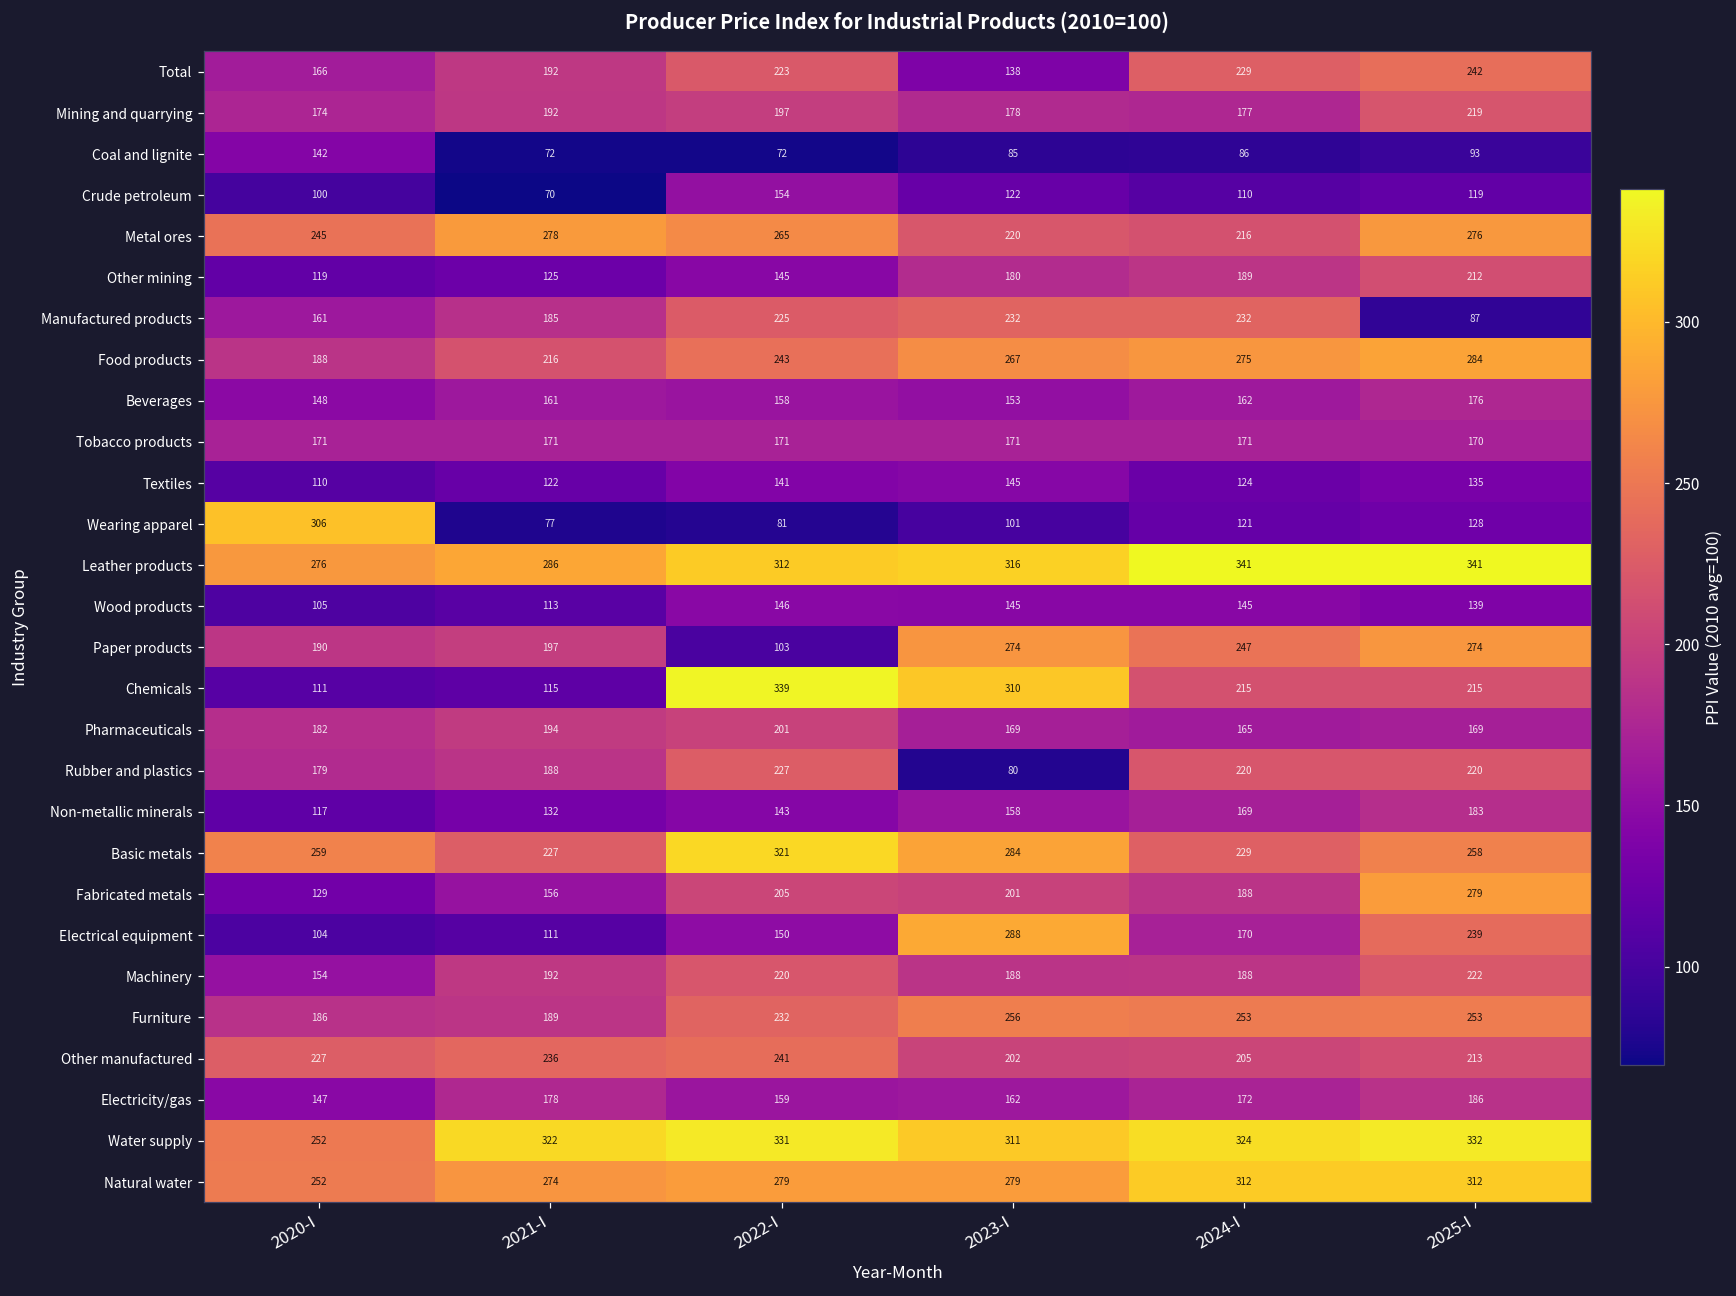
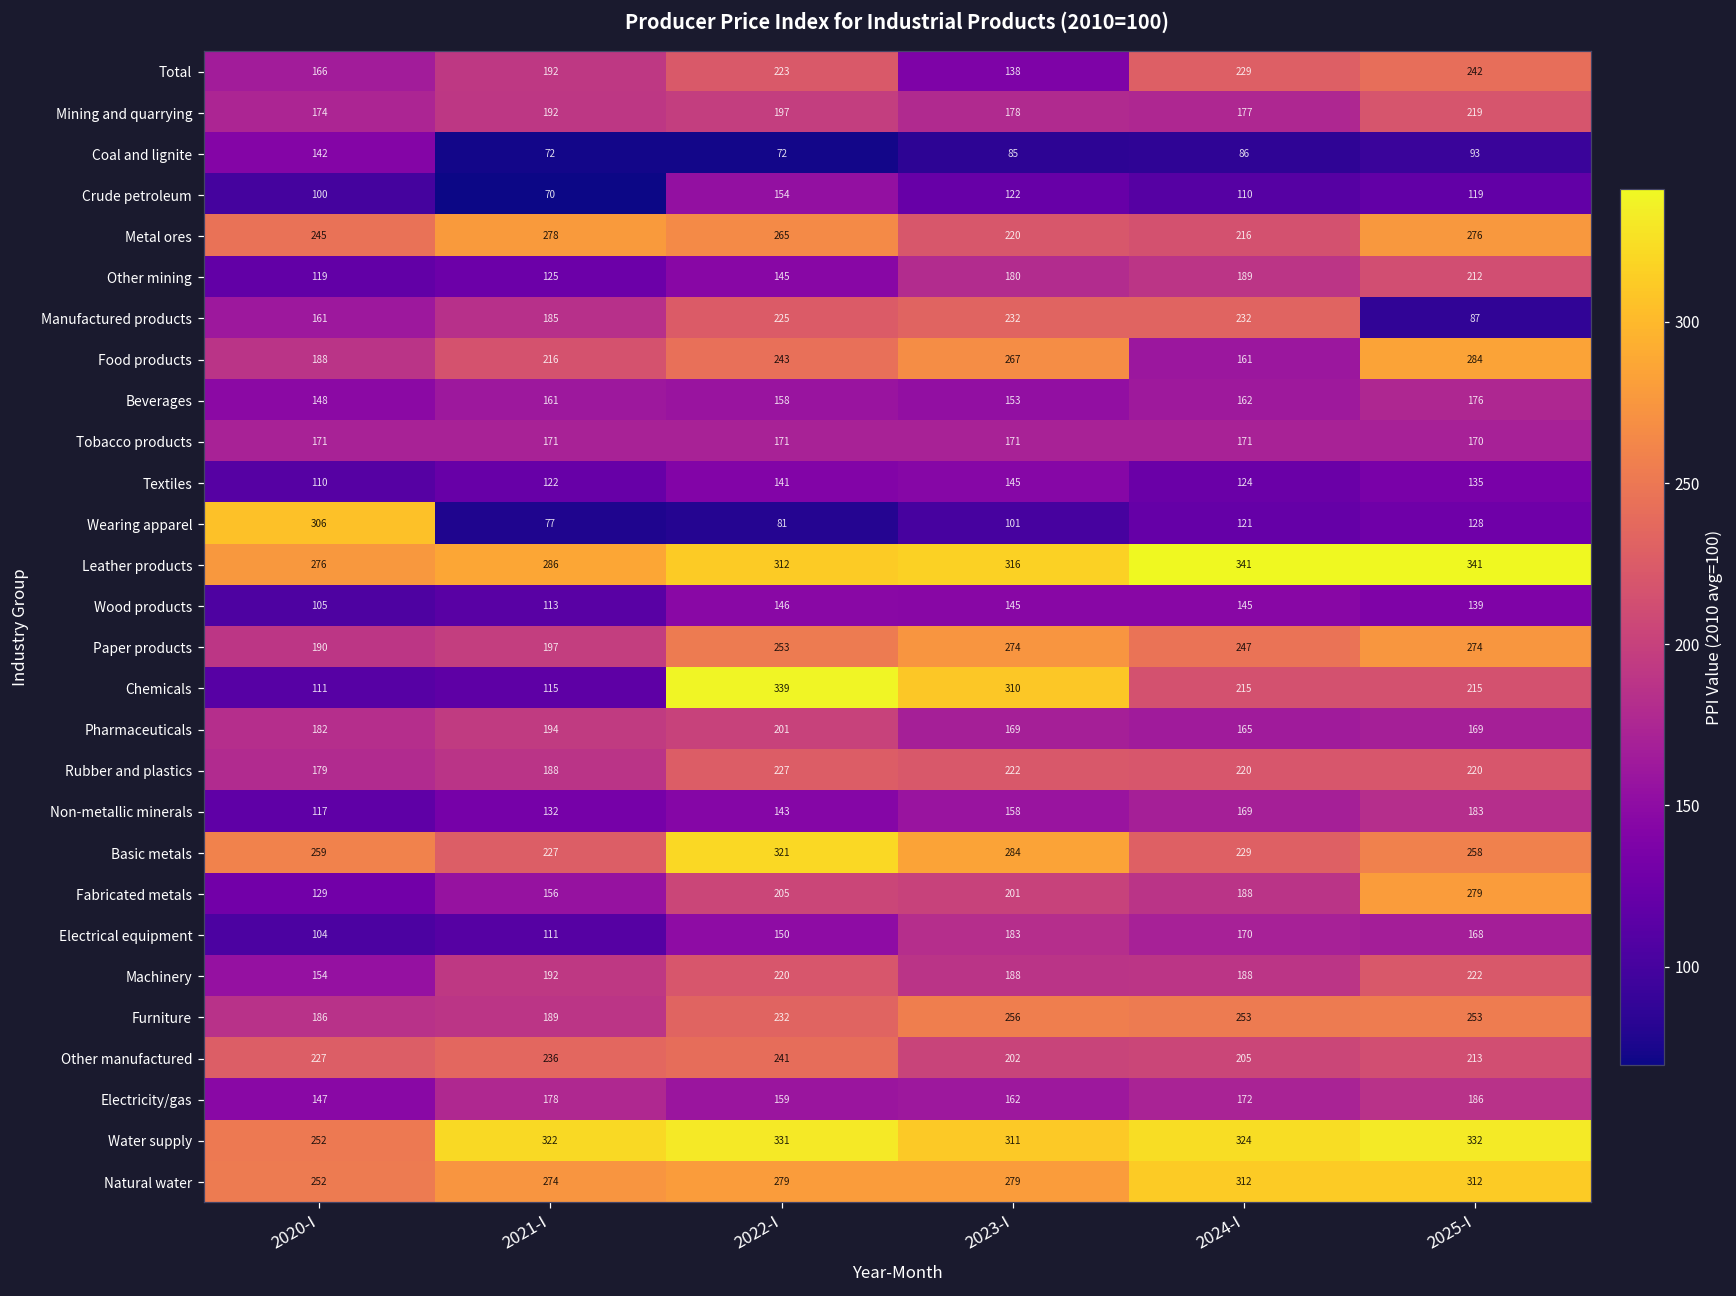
Food products, 2024-I: 275 -> 161
Paper products, 2022-I: 103 -> 253
Rubber and plastics, 2023-I: 80 -> 222
Electrical equipment, 2023-I: 288 -> 183
Electrical equipment, 2025-I: 239 -> 168
